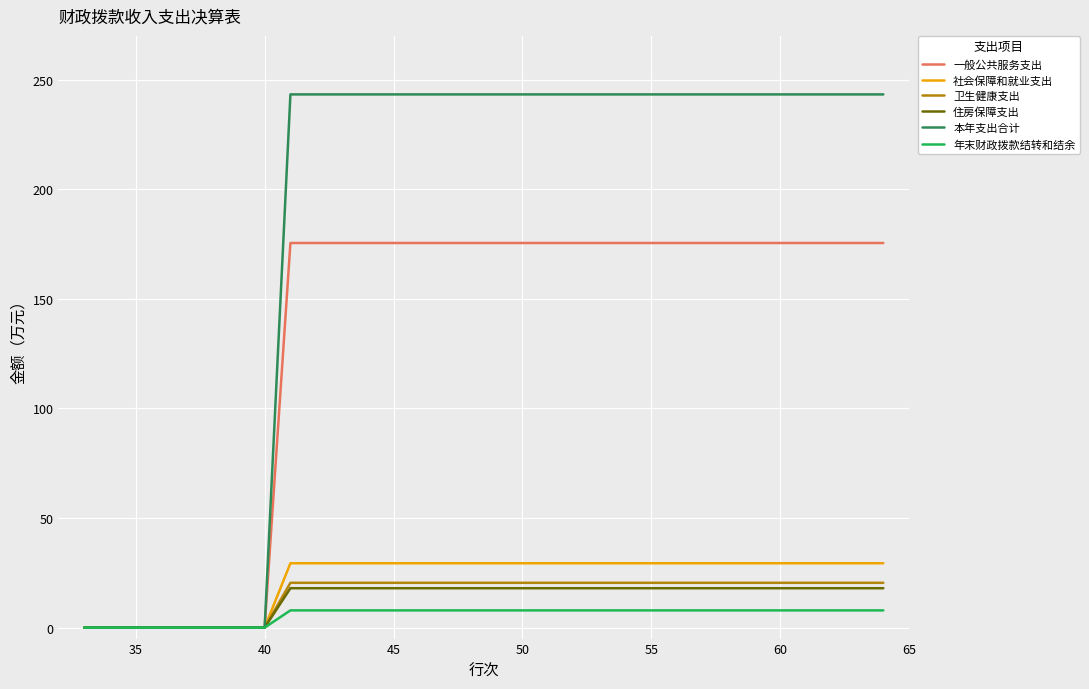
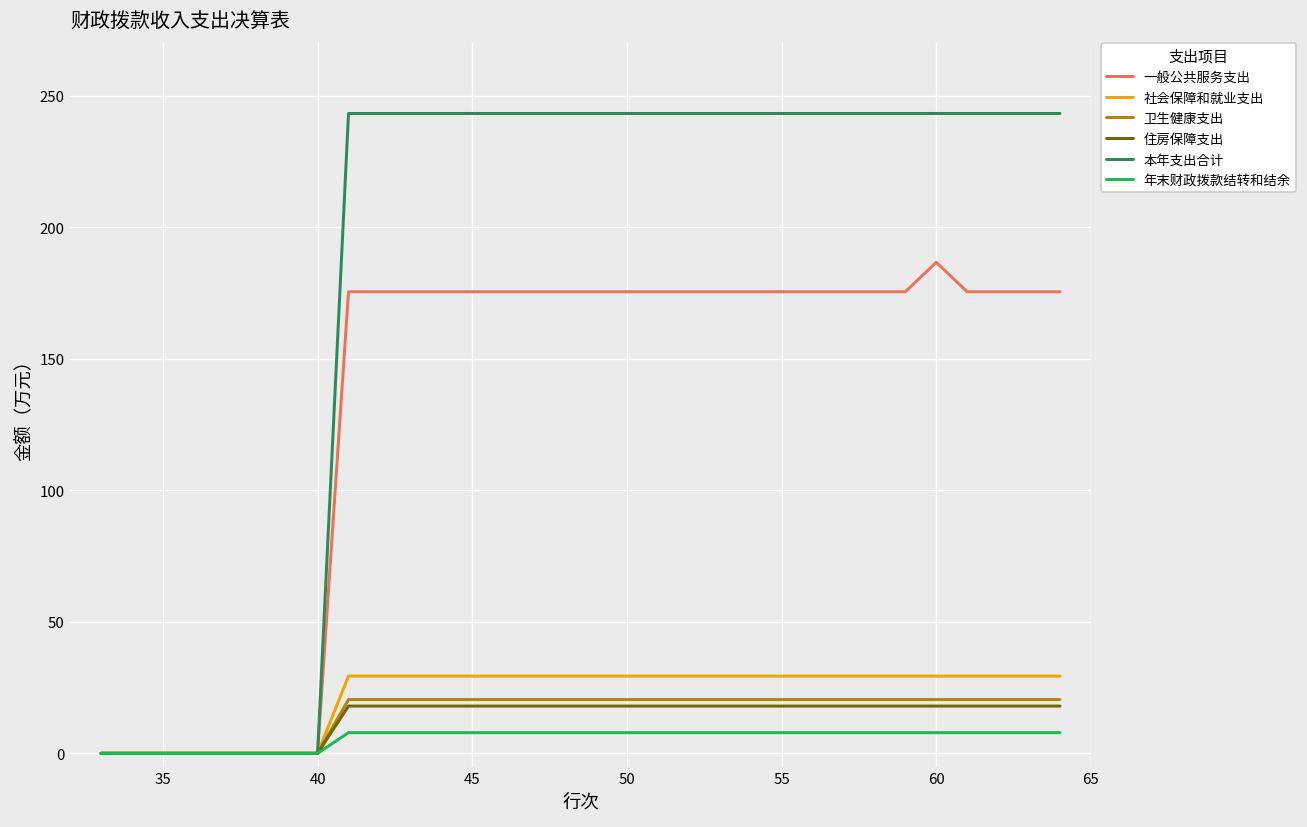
一般公共服务支出, 60: 176 -> 187
